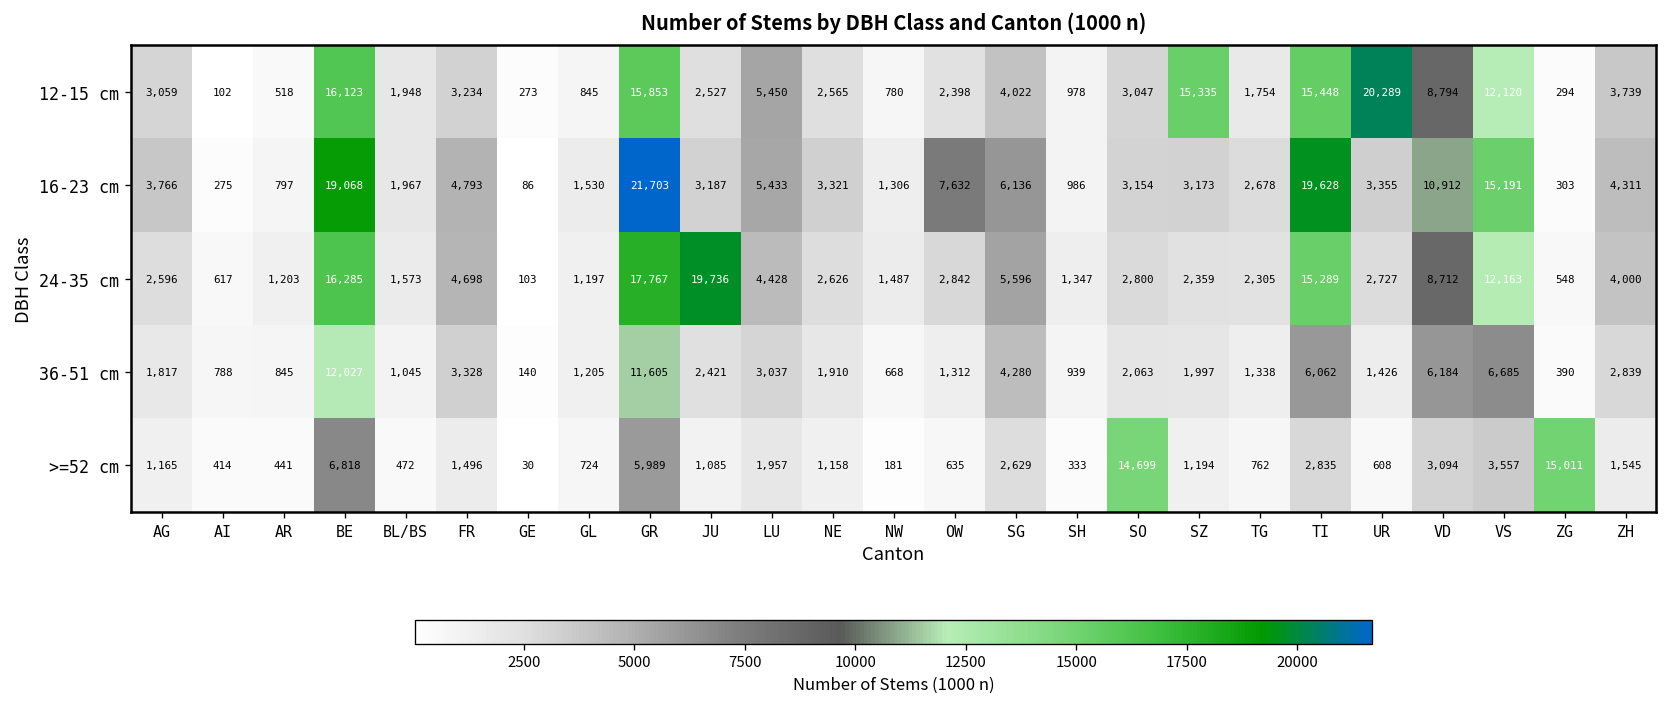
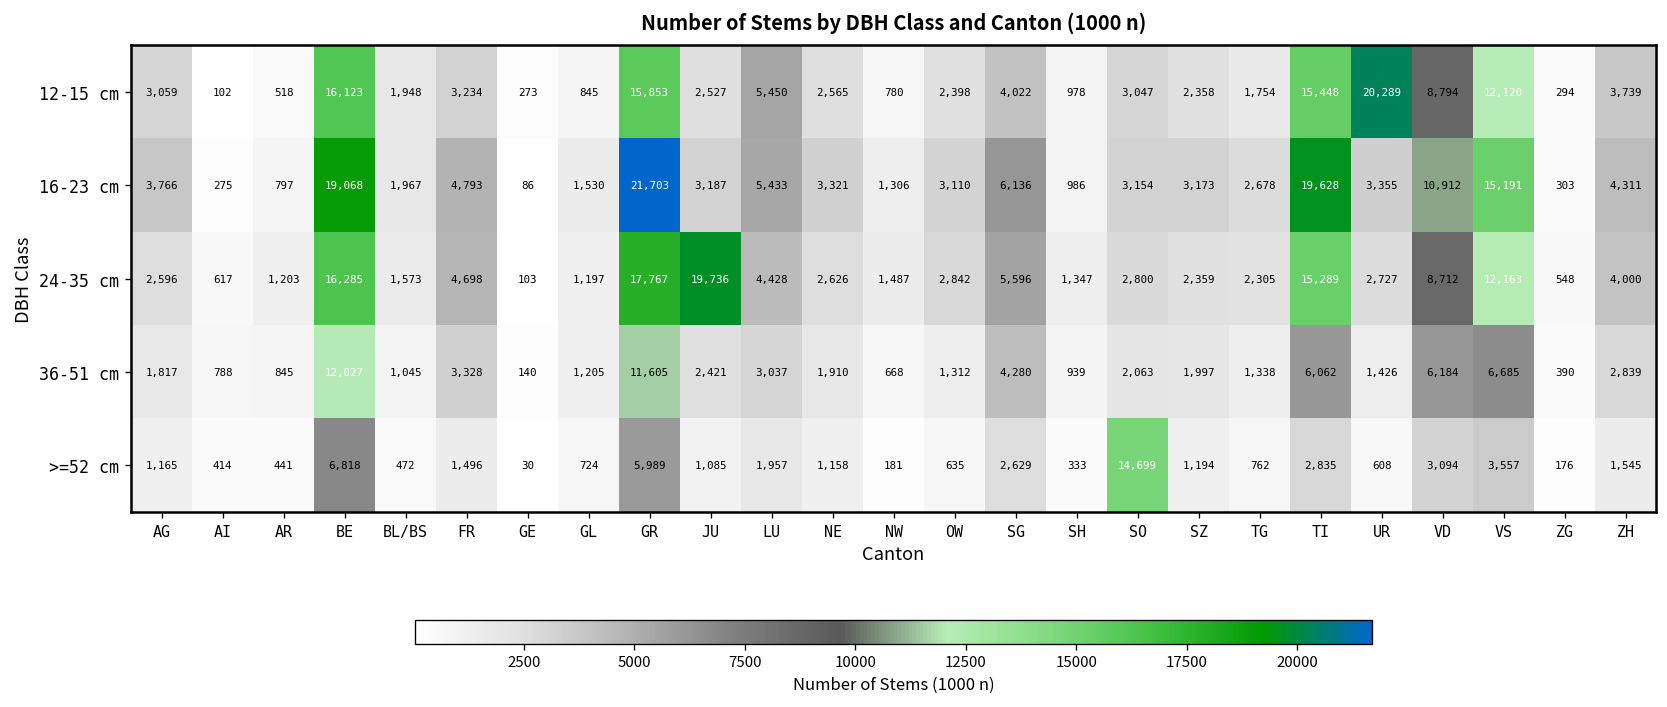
12-15 cm, SZ: 15,335 -> 2,358
16-23 cm, OW: 7,632 -> 3,110
>=52 cm, ZG: 15,011 -> 176
